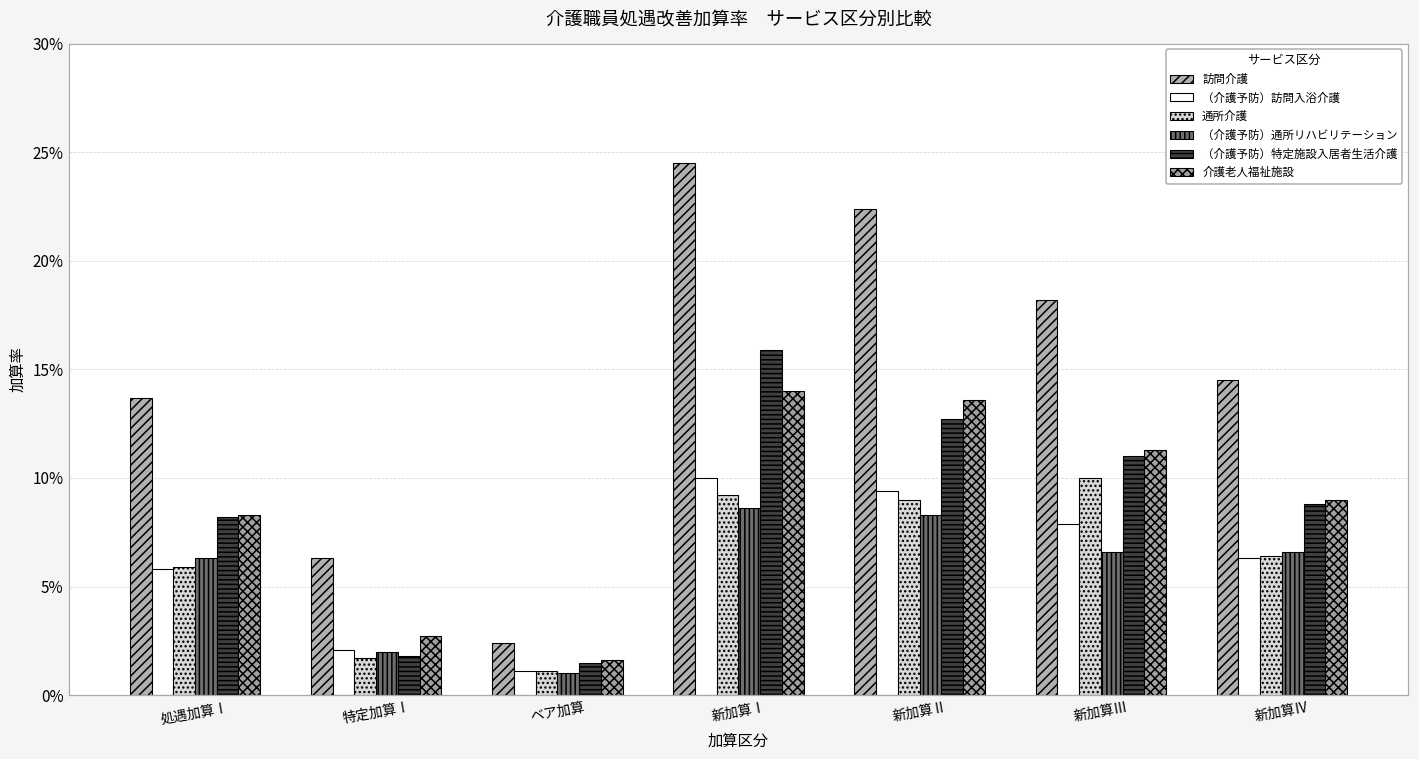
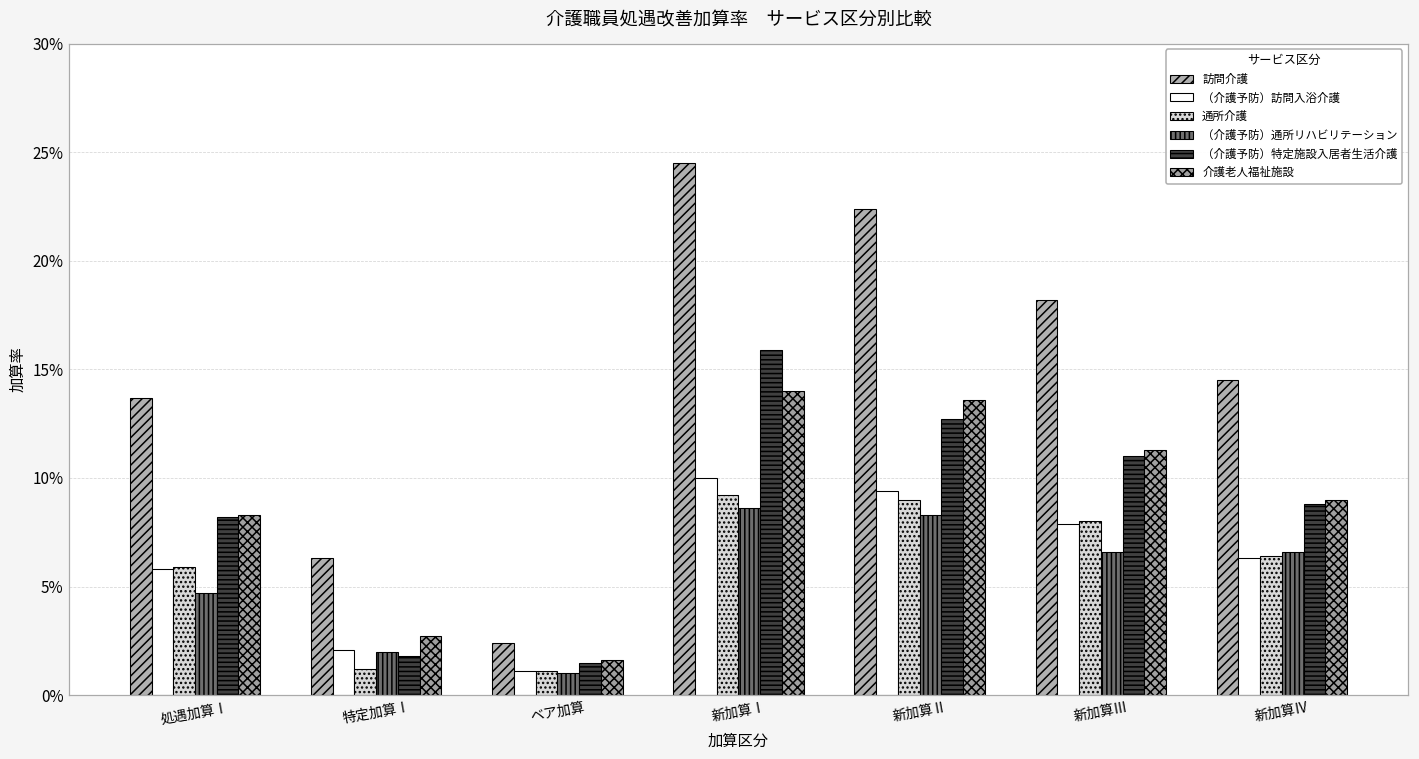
（介護予防）通所リハビリテーション, 処遇加算Ⅰ: 6.3% -> 4.7%
通所介護, 特定加算Ⅰ: 1.7% -> 1.2%
通所介護, 新加算Ⅲ: 10.0% -> 8.0%
